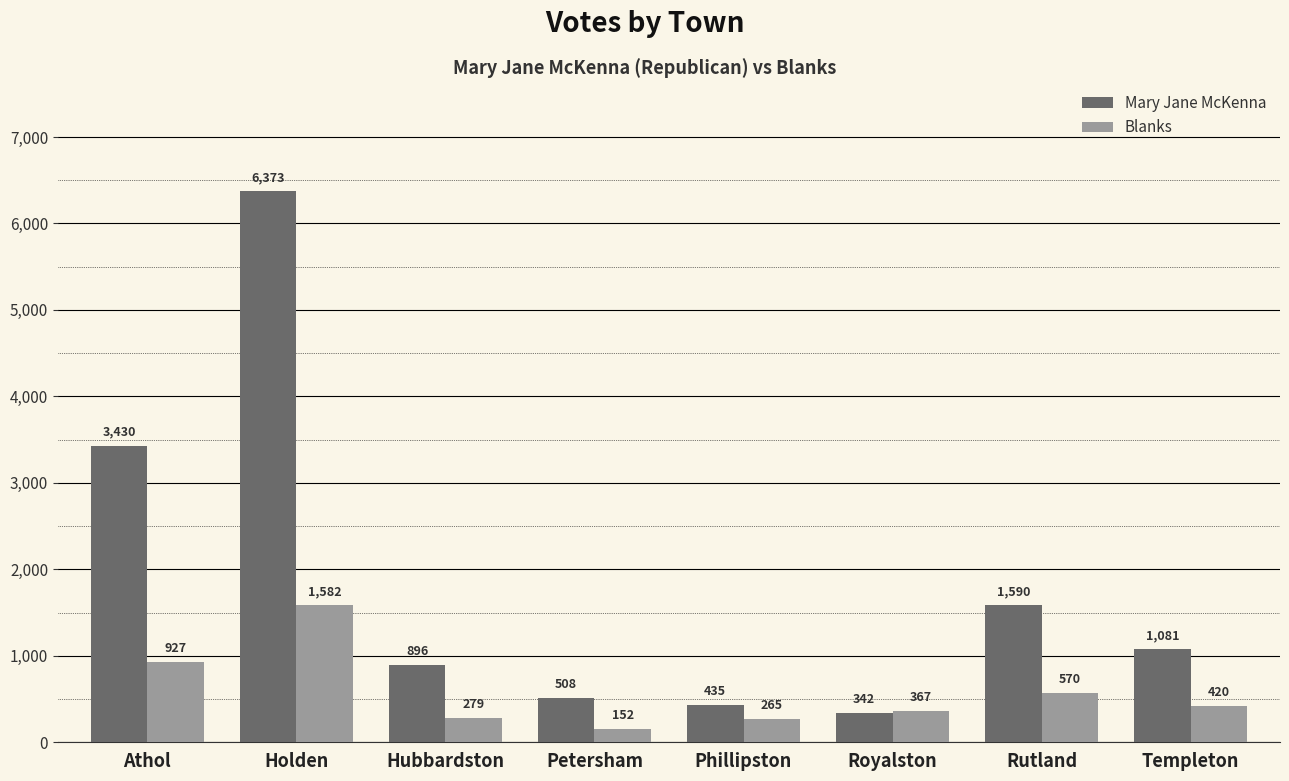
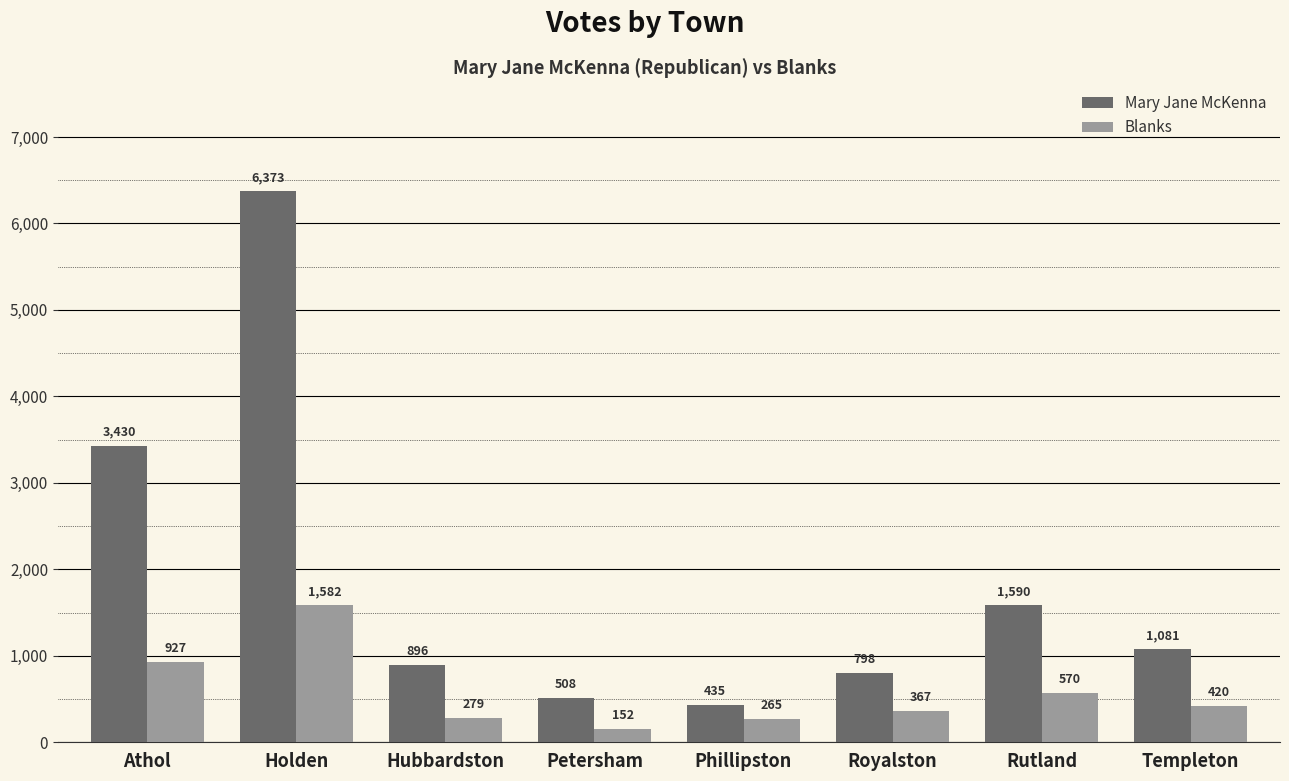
Mary Jane McKenna, Royalston: 342 -> 798
